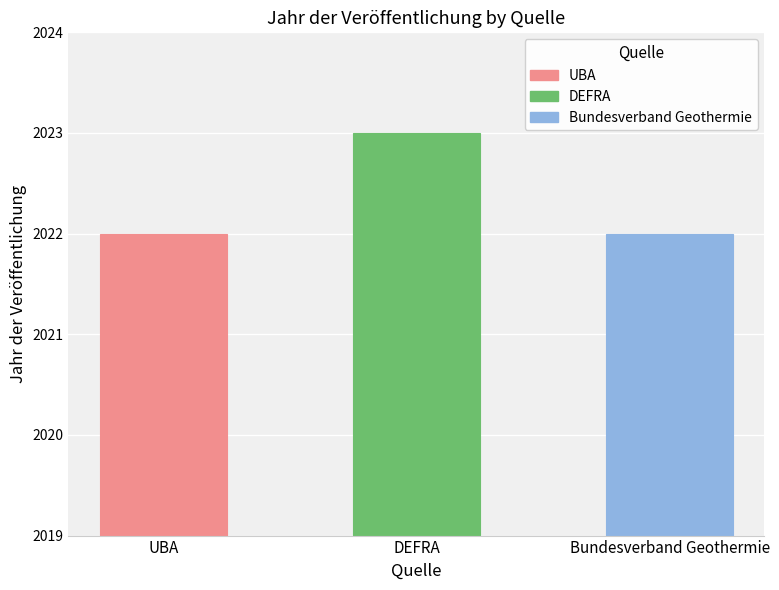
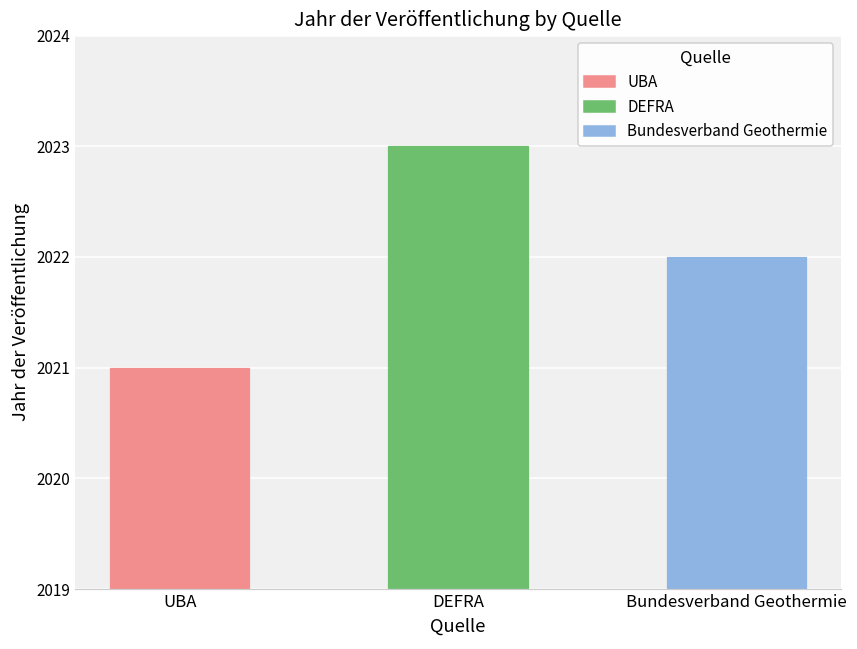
UBA: 2022 -> 2021
